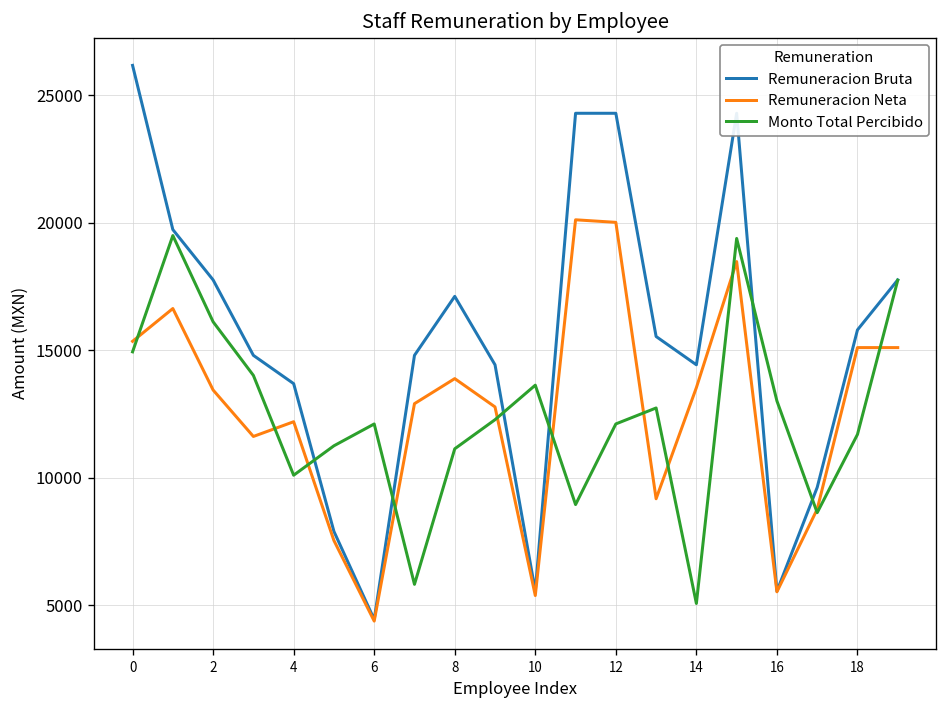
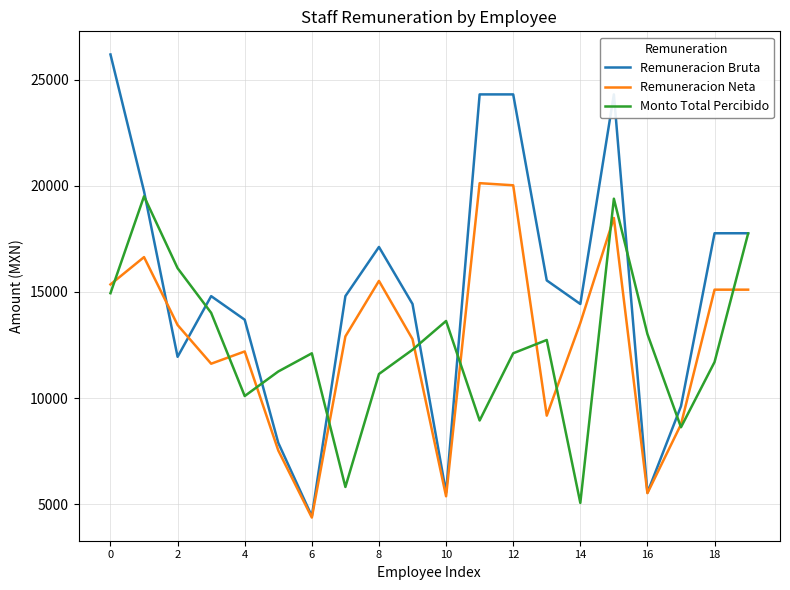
Remuneracion Bruta, 2: 17800 -> 11900
Remuneracion Neta, 8: 13900 -> 15500
Remuneracion Bruta, 18: 15800 -> 17800
